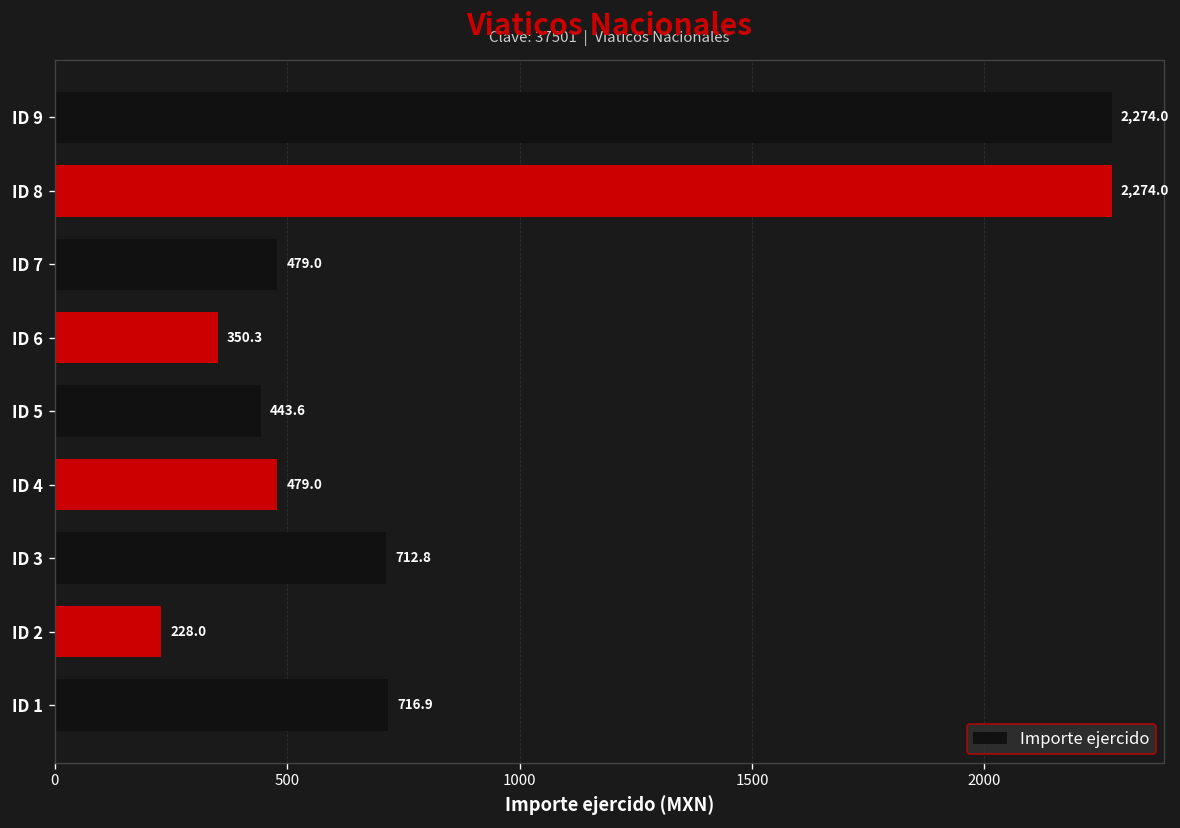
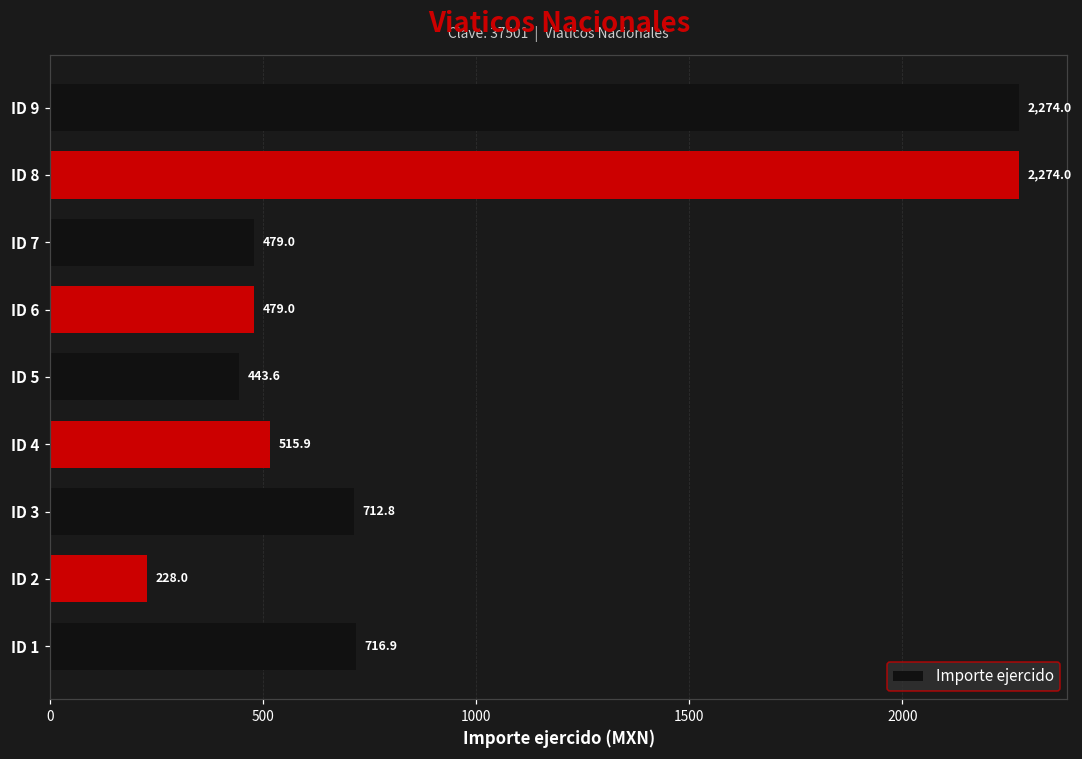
ID 6: 350.3 -> 479.0
ID 4: 479.0 -> 515.9
